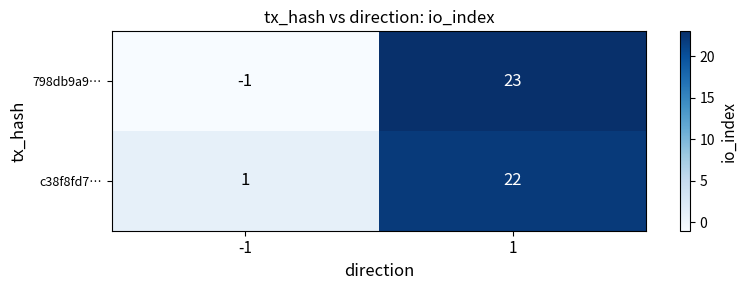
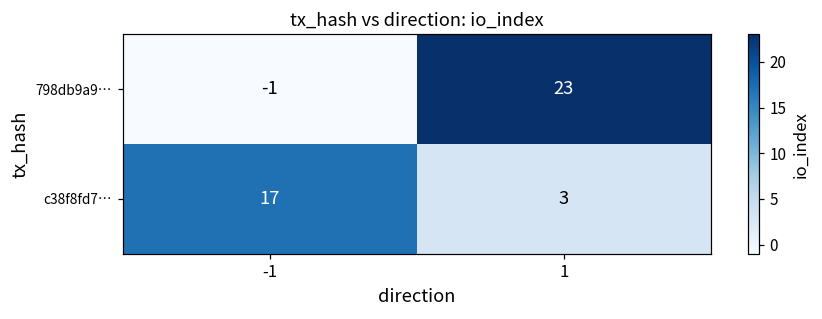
c38f8fd7…, -1: 1 -> 17
c38f8fd7…, 1: 22 -> 3
